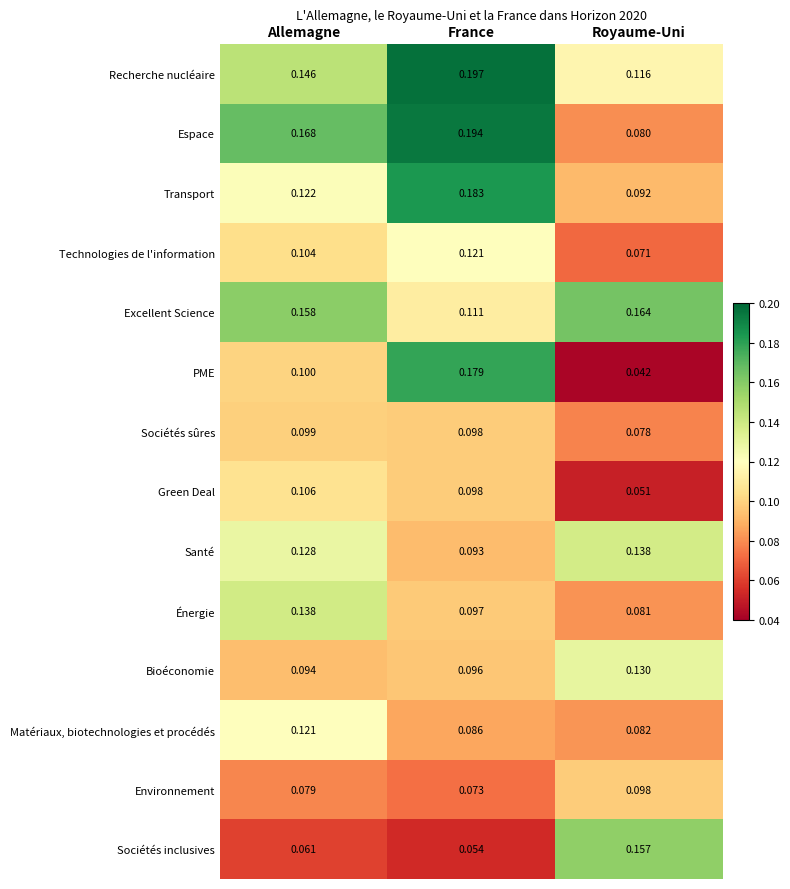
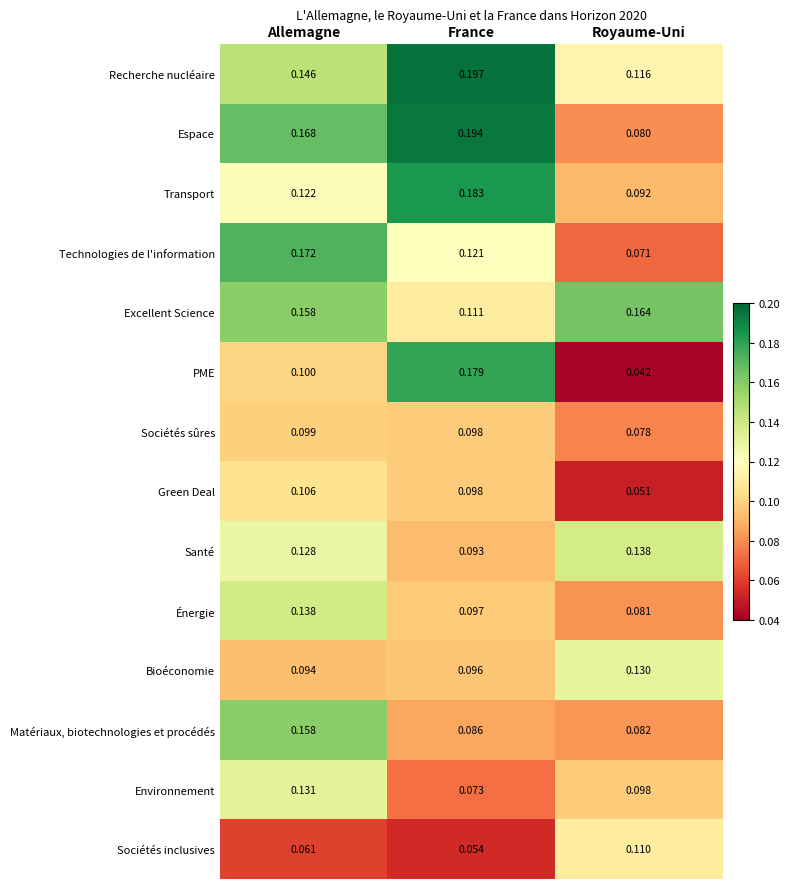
Technologies de l'information, Allemagne: 0.104 -> 0.172
Matériaux, biotechnologies et procédés, Allemagne: 0.121 -> 0.158
Environnement, Allemagne: 0.079 -> 0.131
Sociétés inclusives, Royaume-Uni: 0.157 -> 0.110
